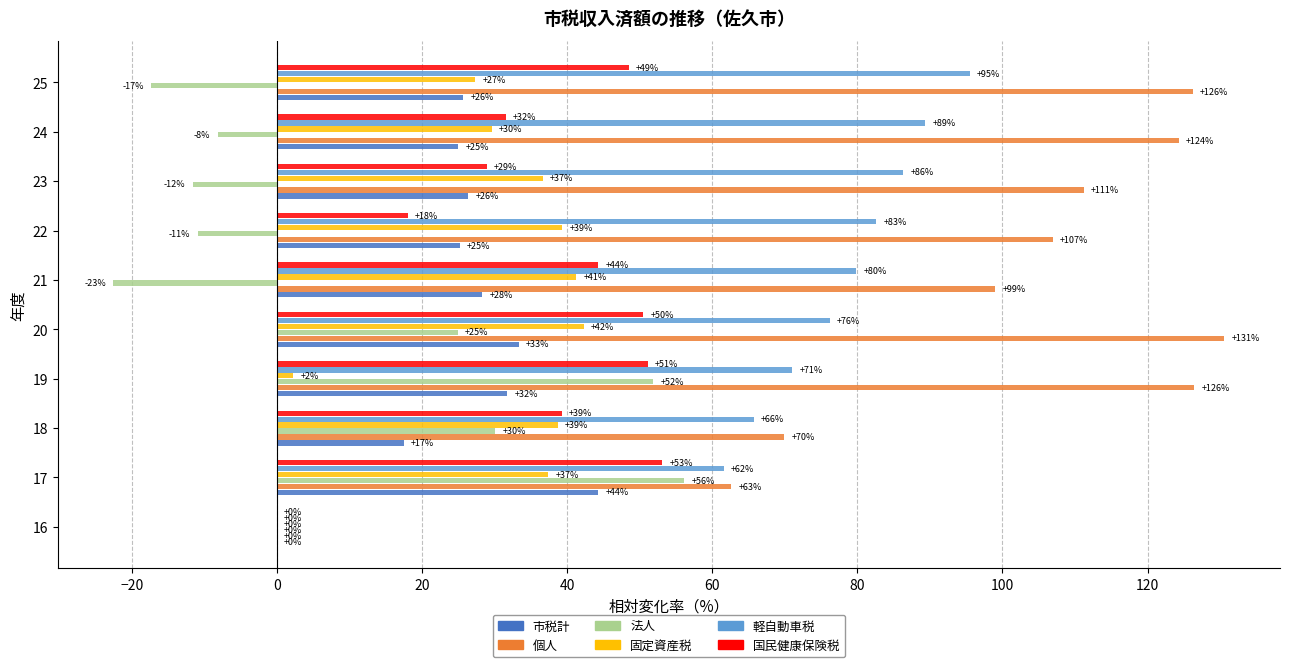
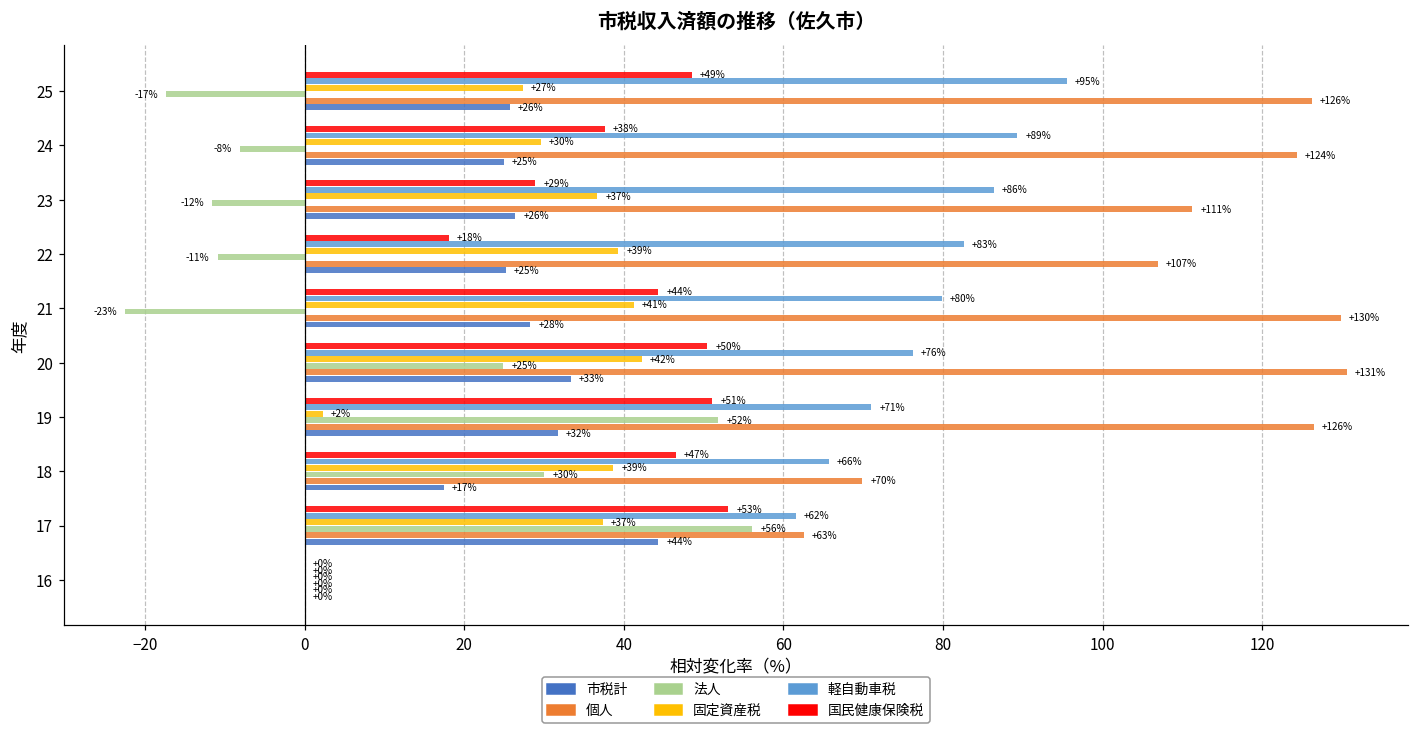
国民健康保険税, 24: +32% -> +38%
個人, 21: +99% -> +130%
国民健康保険税, 18: +39% -> +47%
